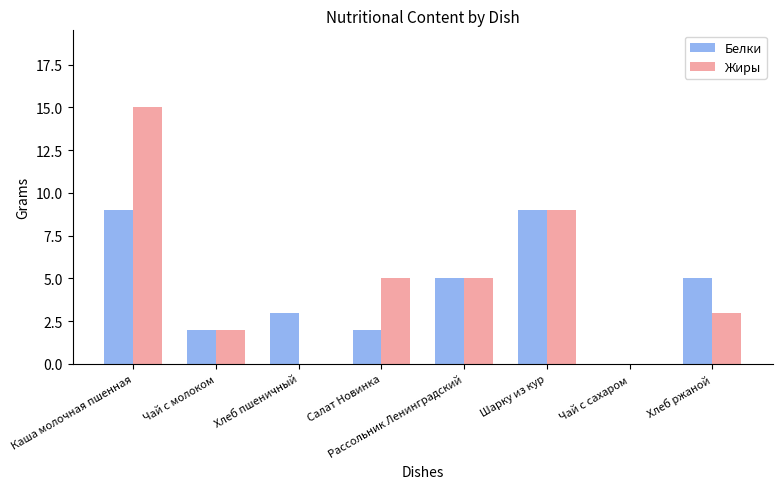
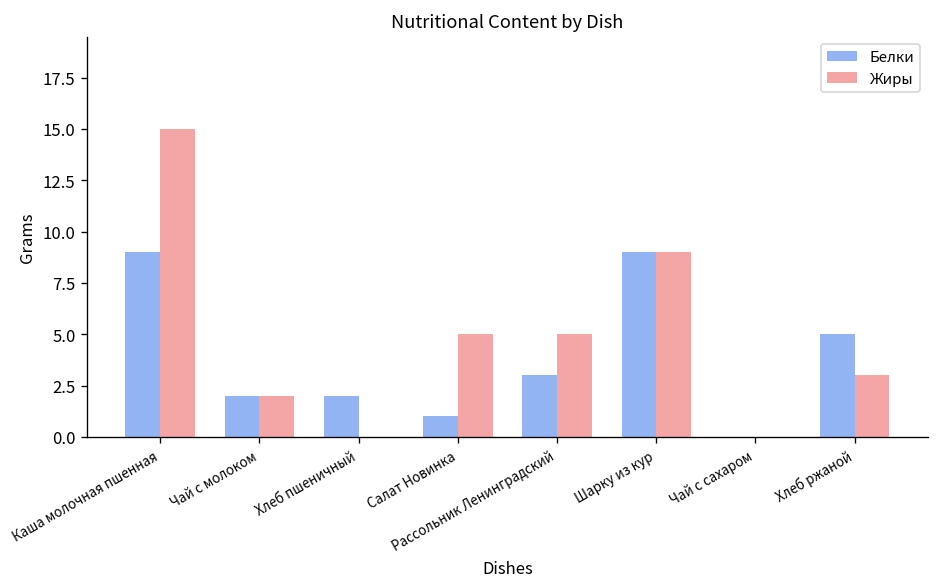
Белки, Хлеб пшеничный: 3 -> 2
Белки, Салат Новинка: 2 -> 1
Белки, Рассольник Ленинградский: 5 -> 3
